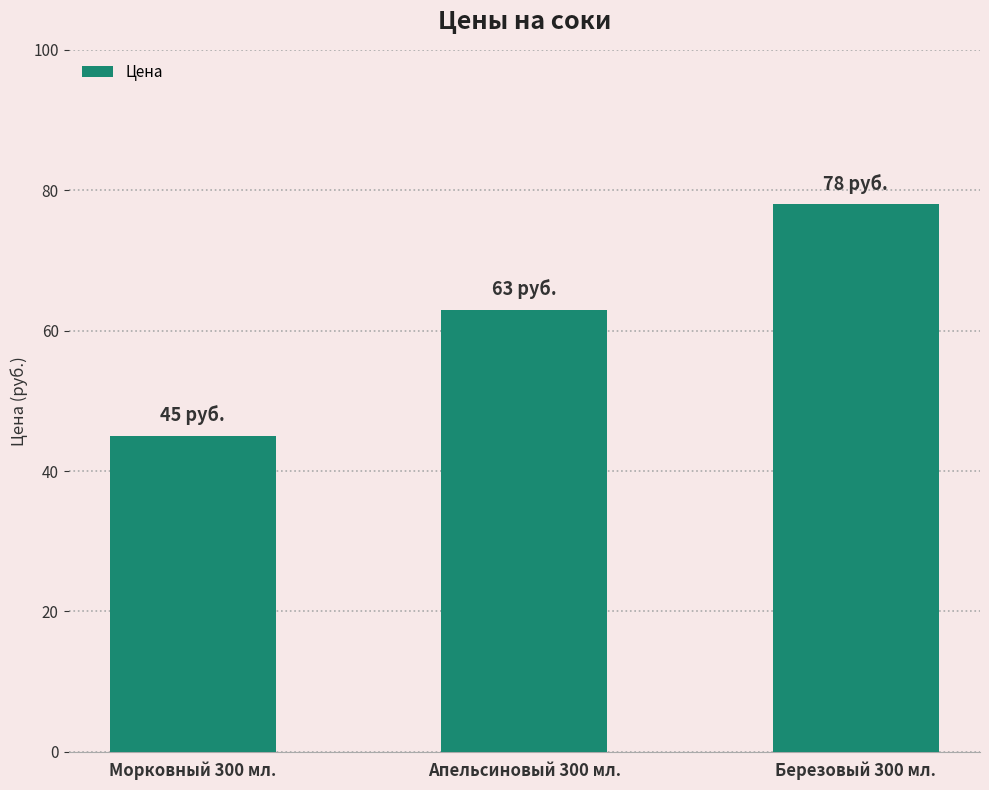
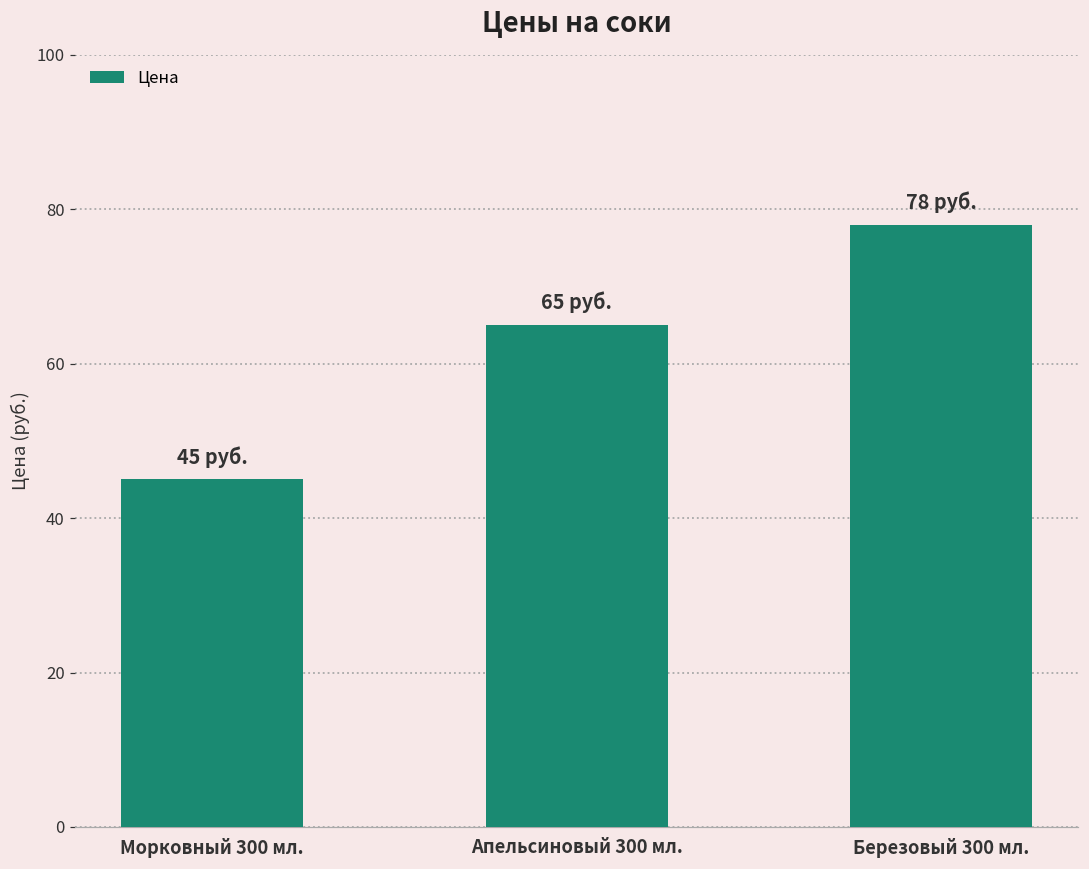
Апельсиновый 300 мл.: 63 -> 65
